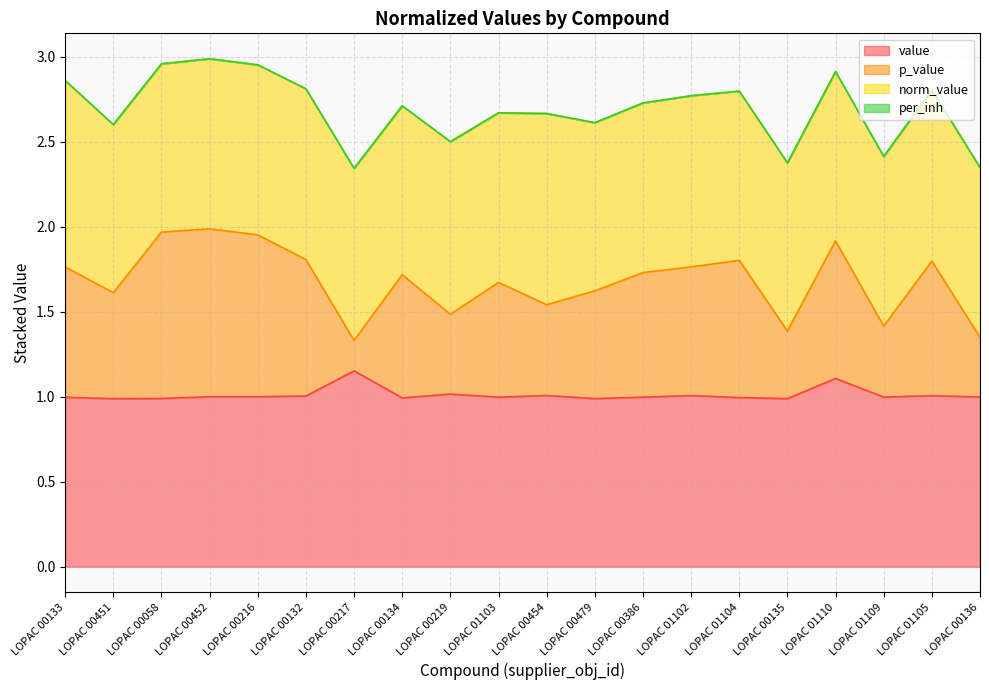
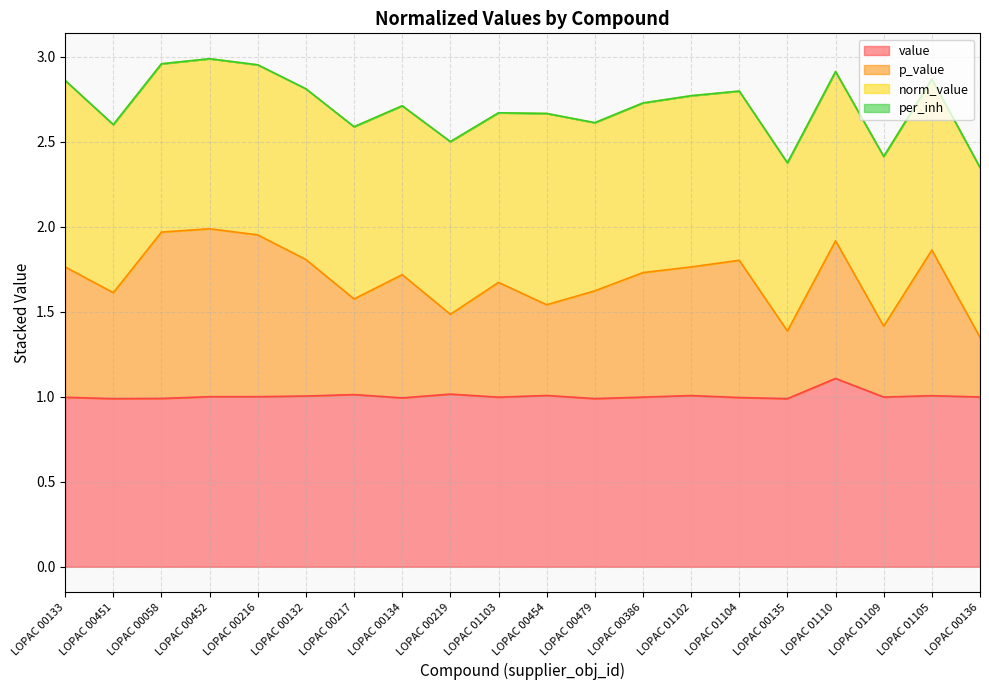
value, LOPAC 00217: 1.15 -> 1.01
p_value, LOPAC 00217: 0.18 -> 0.56
p_value, LOPAC 01105: 0.79 -> 0.86
